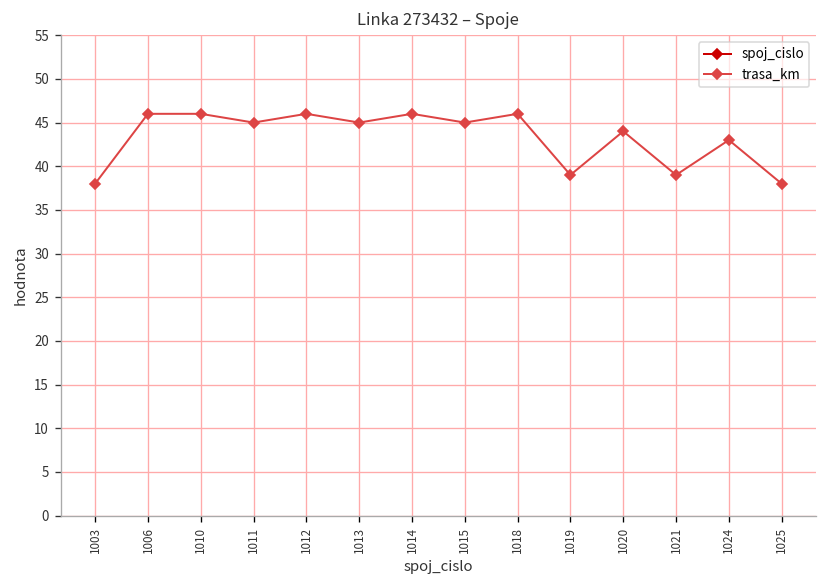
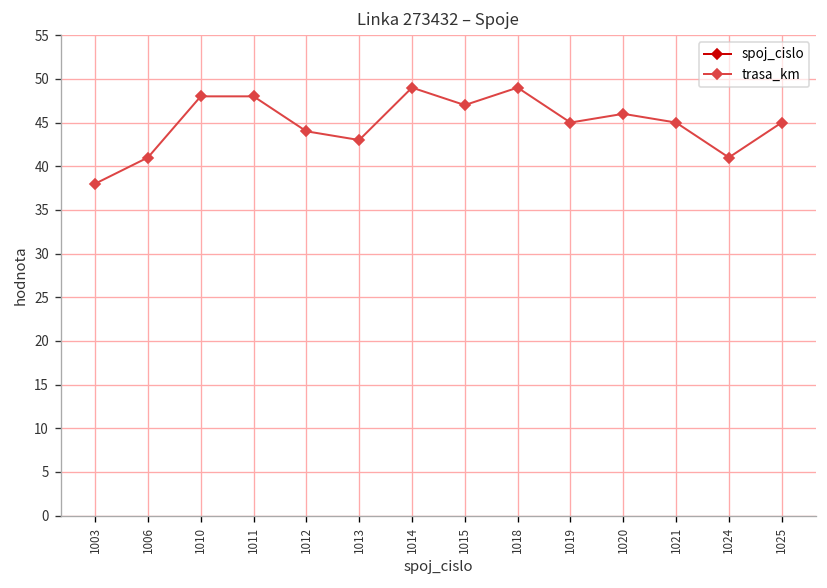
trasa_km, 1006: 46 -> 41
trasa_km, 1010: 46 -> 48
trasa_km, 1011: 45 -> 48
trasa_km, 1012: 46 -> 44
trasa_km, 1013: 45 -> 43
trasa_km, 1014: 46 -> 49
trasa_km, 1015: 45 -> 47
trasa_km, 1018: 46 -> 49
trasa_km, 1019: 39 -> 45
trasa_km, 1020: 44 -> 46
trasa_km, 1021: 39 -> 45
trasa_km, 1024: 43 -> 41
trasa_km, 1025: 38 -> 45
